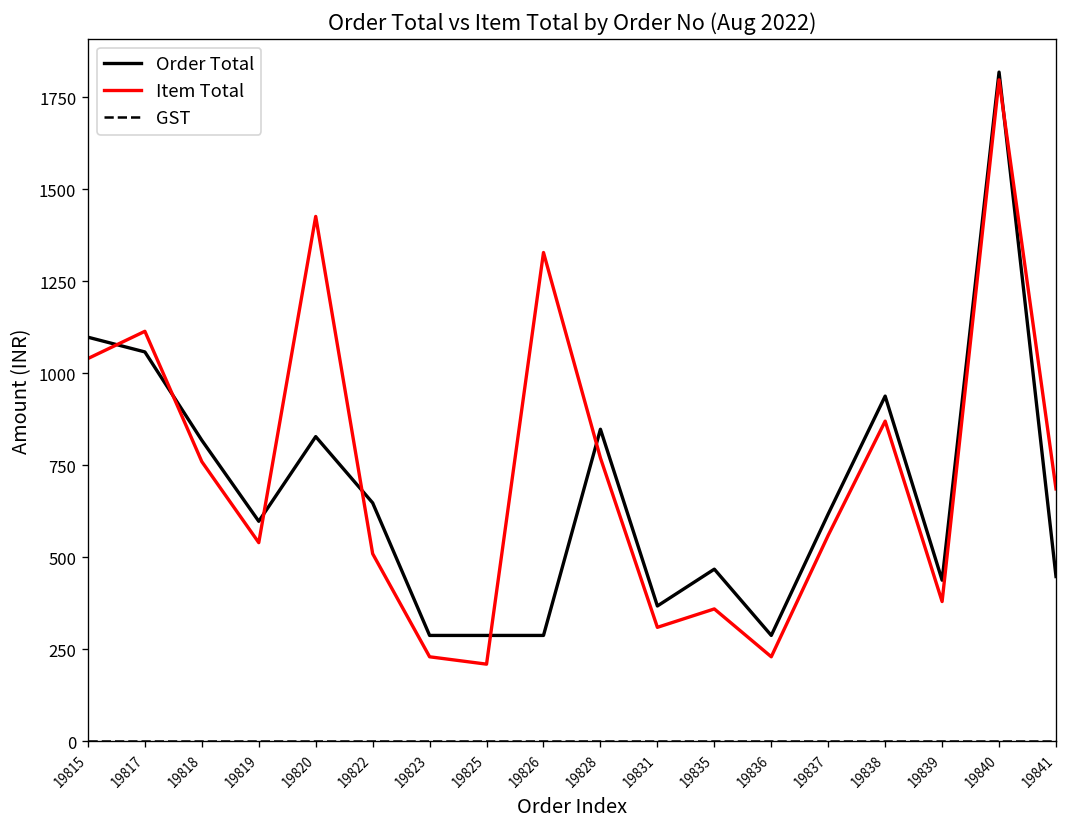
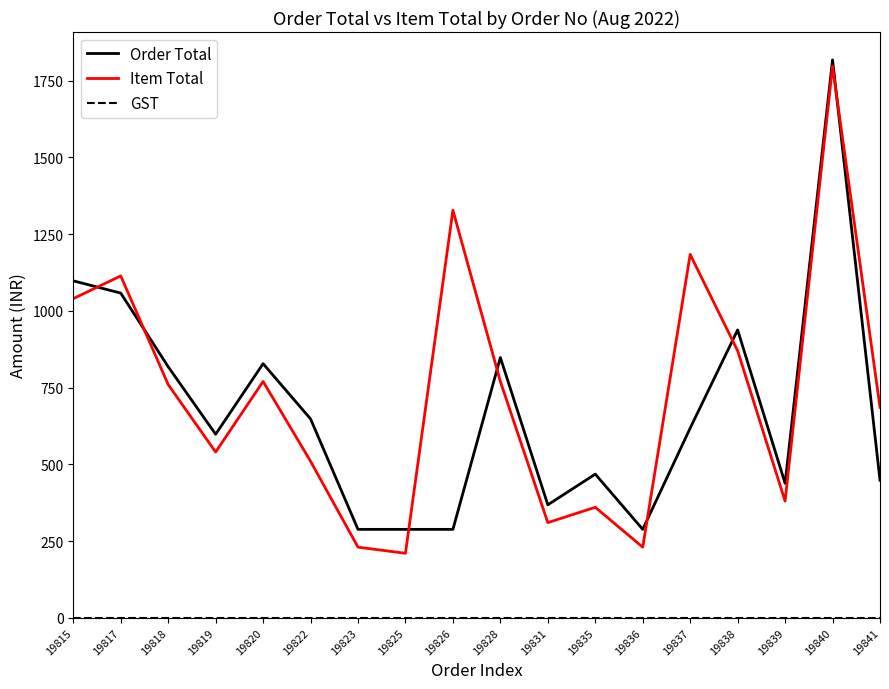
Item Total, 19820: 1430 -> 770
Item Total, 19837: 560 -> 1180
